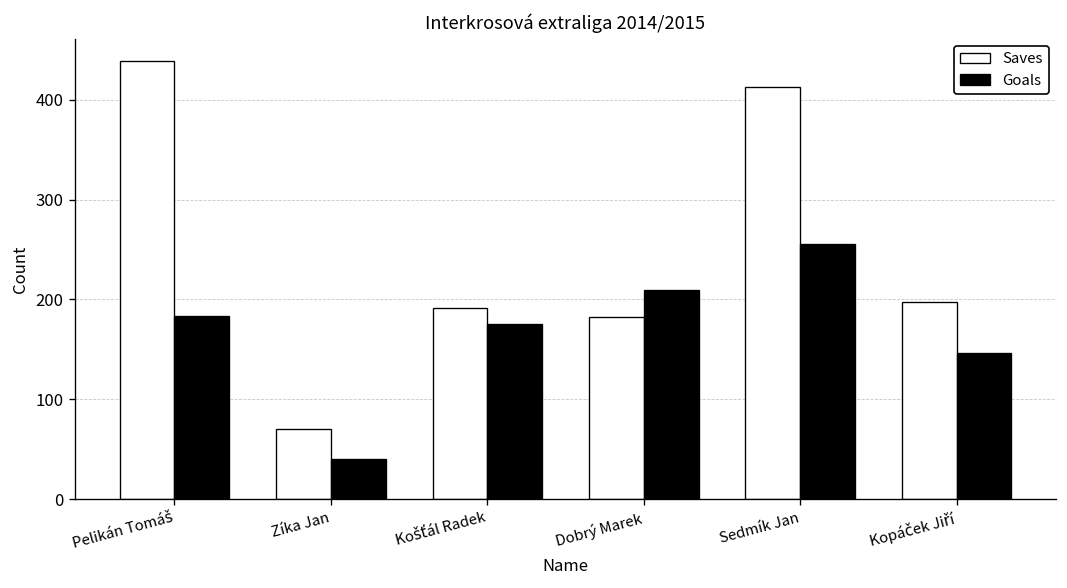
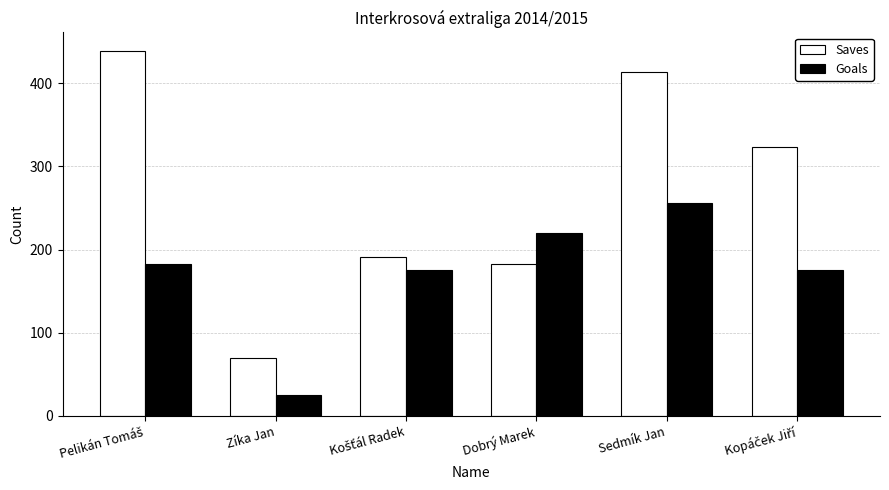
Goals, Zíka Jan: 40 -> 30
Goals, Dobrý Marek: 210 -> 220
Saves, Kopáček Jiří: 200 -> 320
Goals, Kopáček Jiří: 150 -> 180
